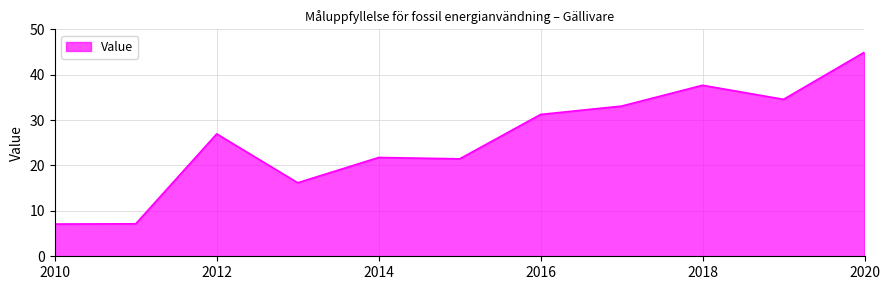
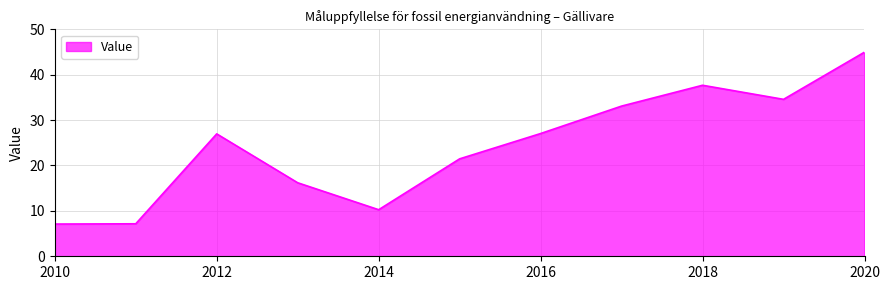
2014: 22 -> 10
2016: 31 -> 27
